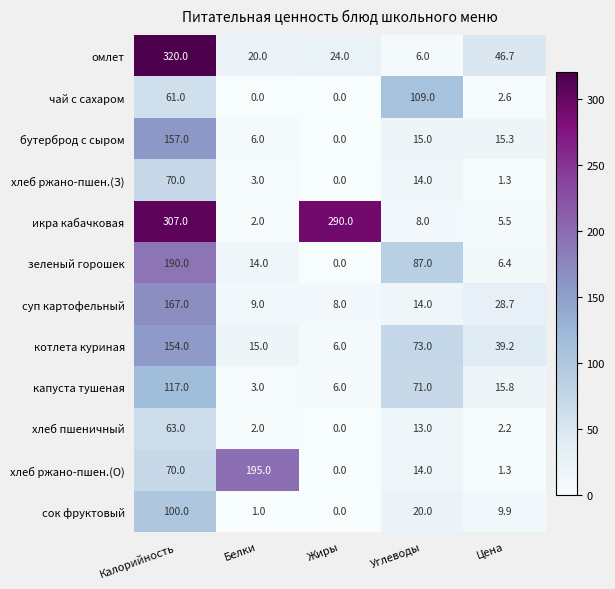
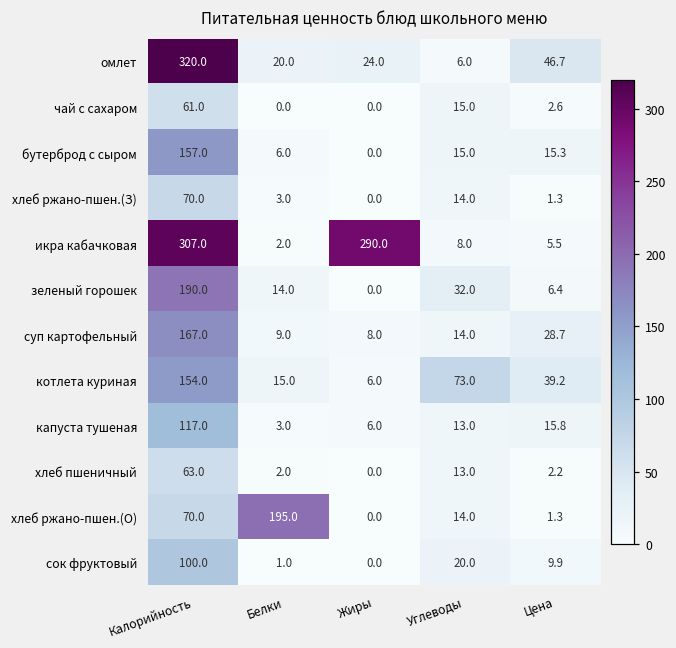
чай с сахаром, Углеводы: 109.0 -> 15.0
зеленый горошек, Углеводы: 87.0 -> 32.0
капуста тушеная, Углеводы: 71.0 -> 13.0
